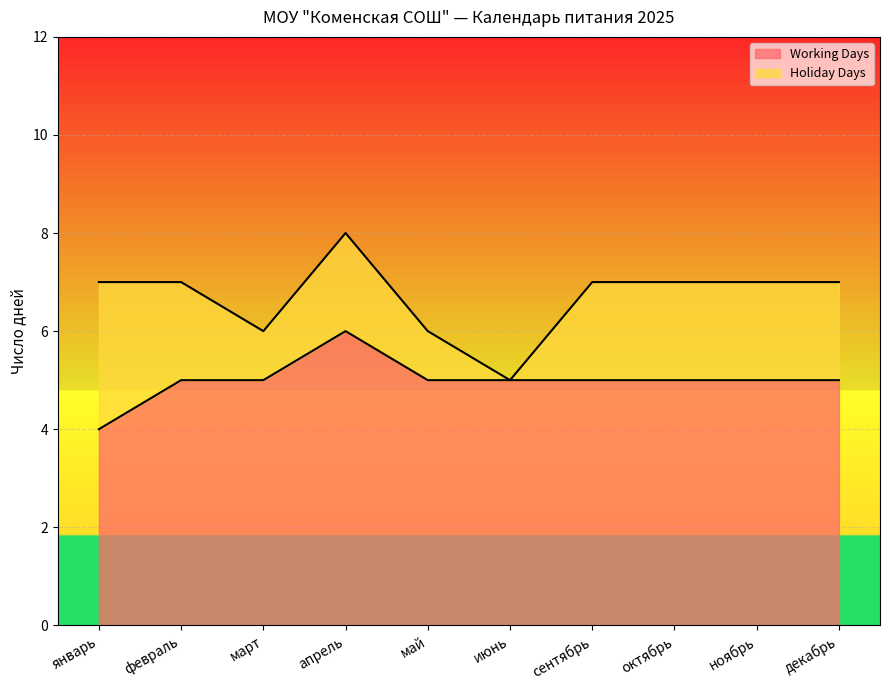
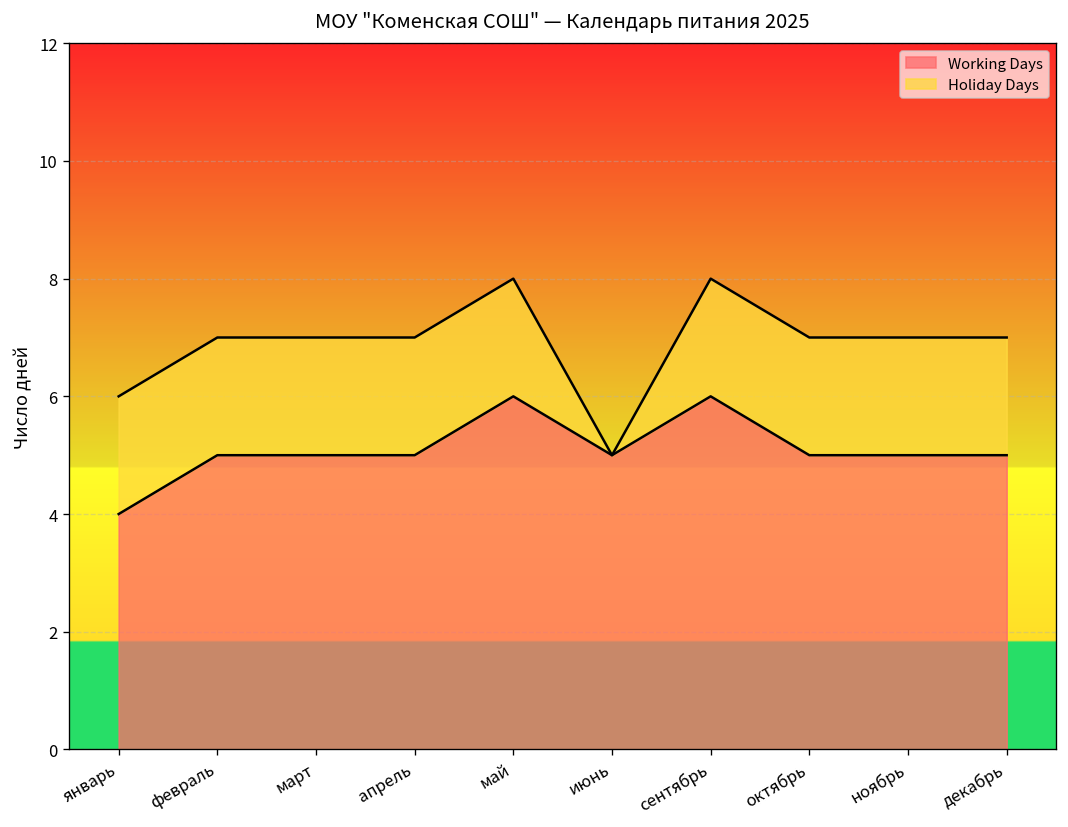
Holiday Days, январь: 3 -> 2
Holiday Days, март: 1 -> 2
Working Days, апрель: 6 -> 5
Working Days, май: 5 -> 6
Holiday Days, май: 1 -> 2
Working Days, сентябрь: 5 -> 6
